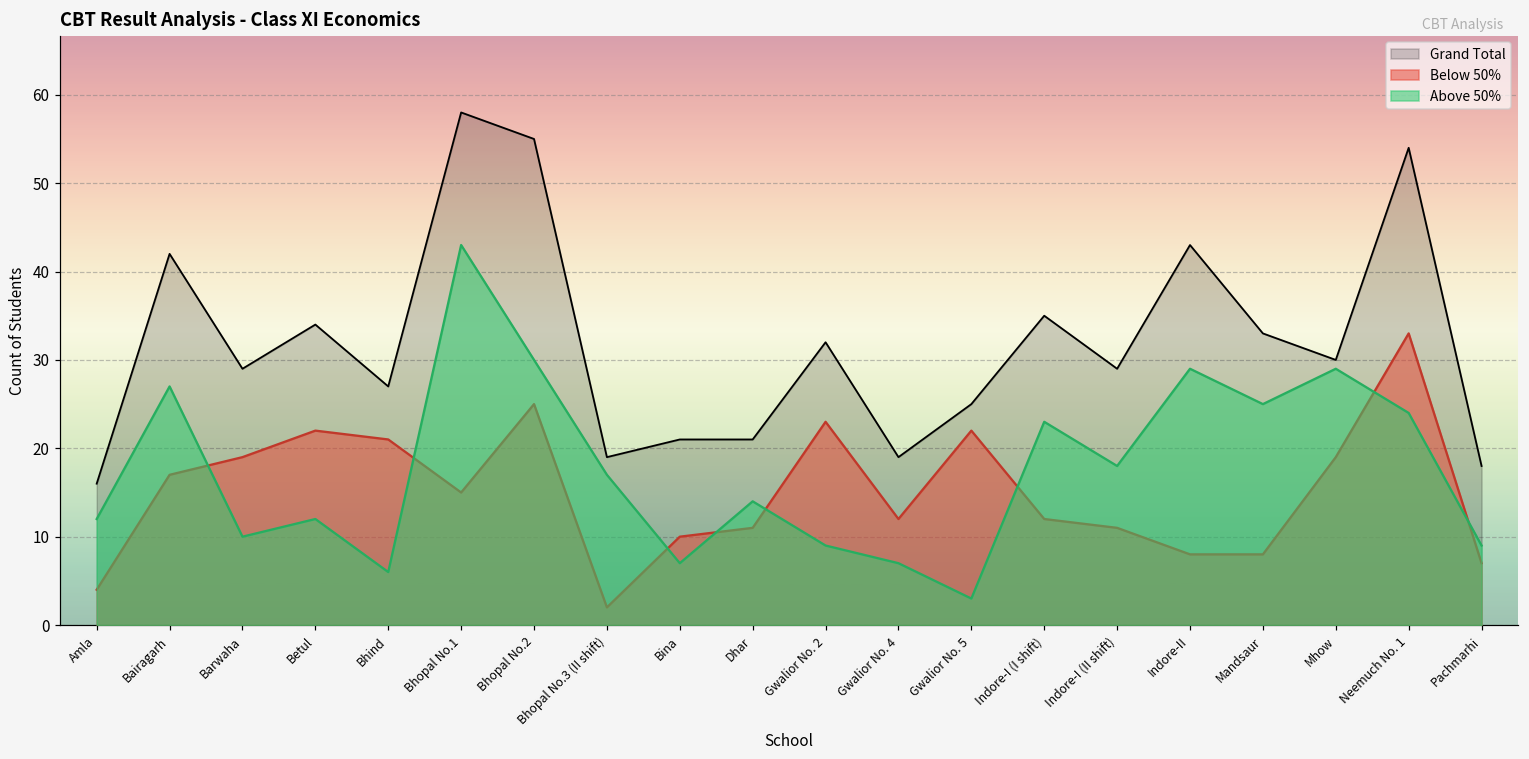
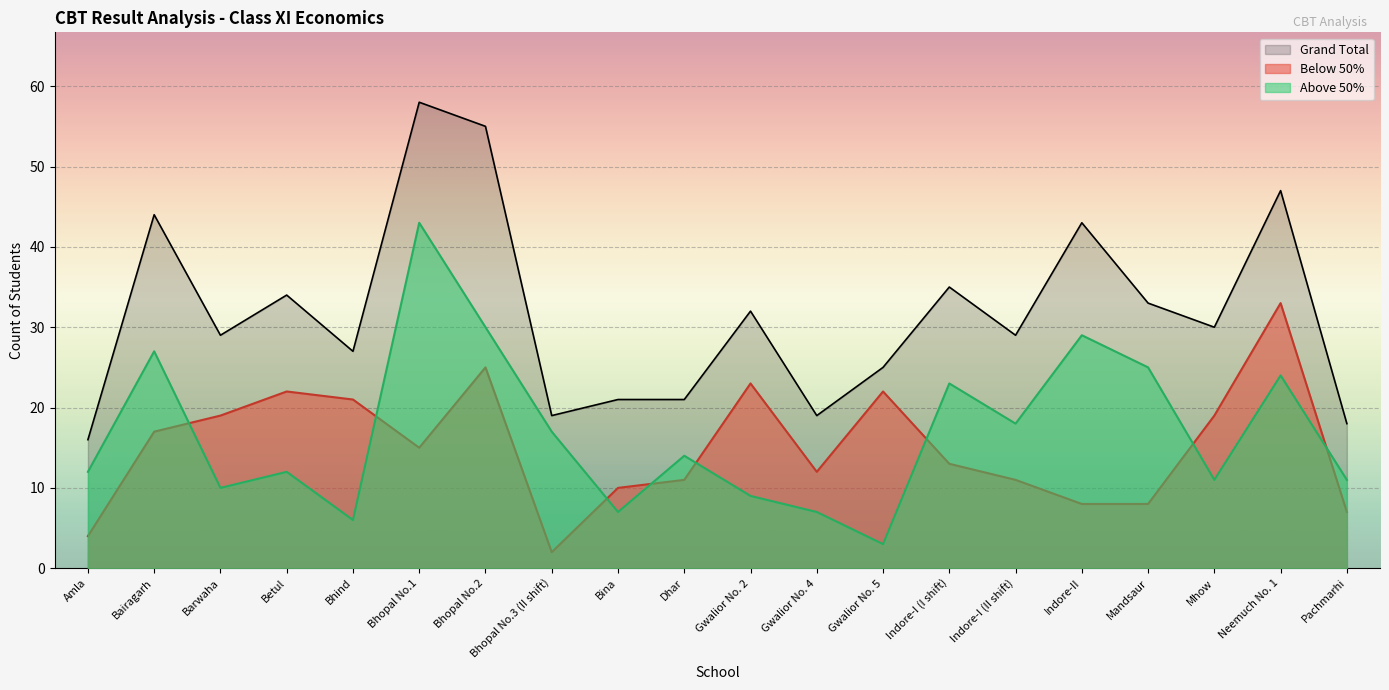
Grand Total, Bairagarh: 42 -> 44
Below 50%, Indore-I (I shift): 12 -> 13
Above 50%, Mhow: 29 -> 11
Grand Total, Neemuch No. 1: 54 -> 47
Above 50%, Pachmarhi: 9 -> 11
